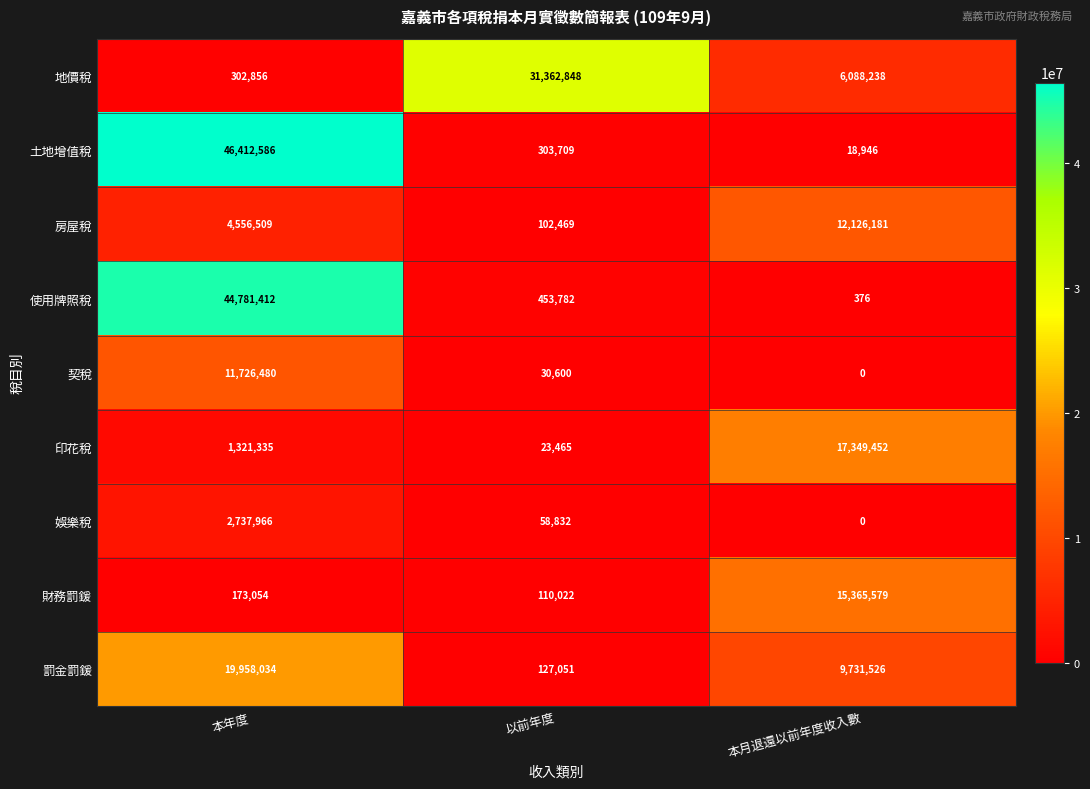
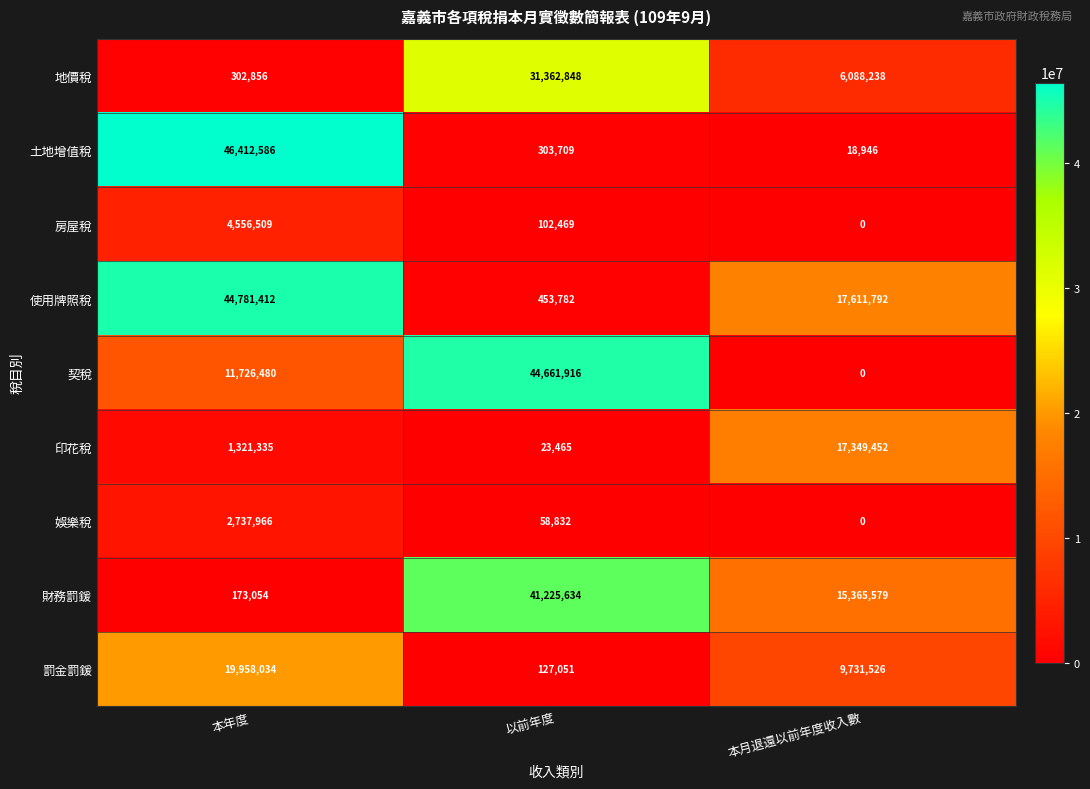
房屋稅, 本月退還以前年度收入數: 12,126,181 -> 0
使用牌照稅, 本月退還以前年度收入數: 376 -> 17,611,792
契稅, 以前年度: 30,600 -> 44,661,916
財務罰鍰, 以前年度: 110,022 -> 41,225,634
